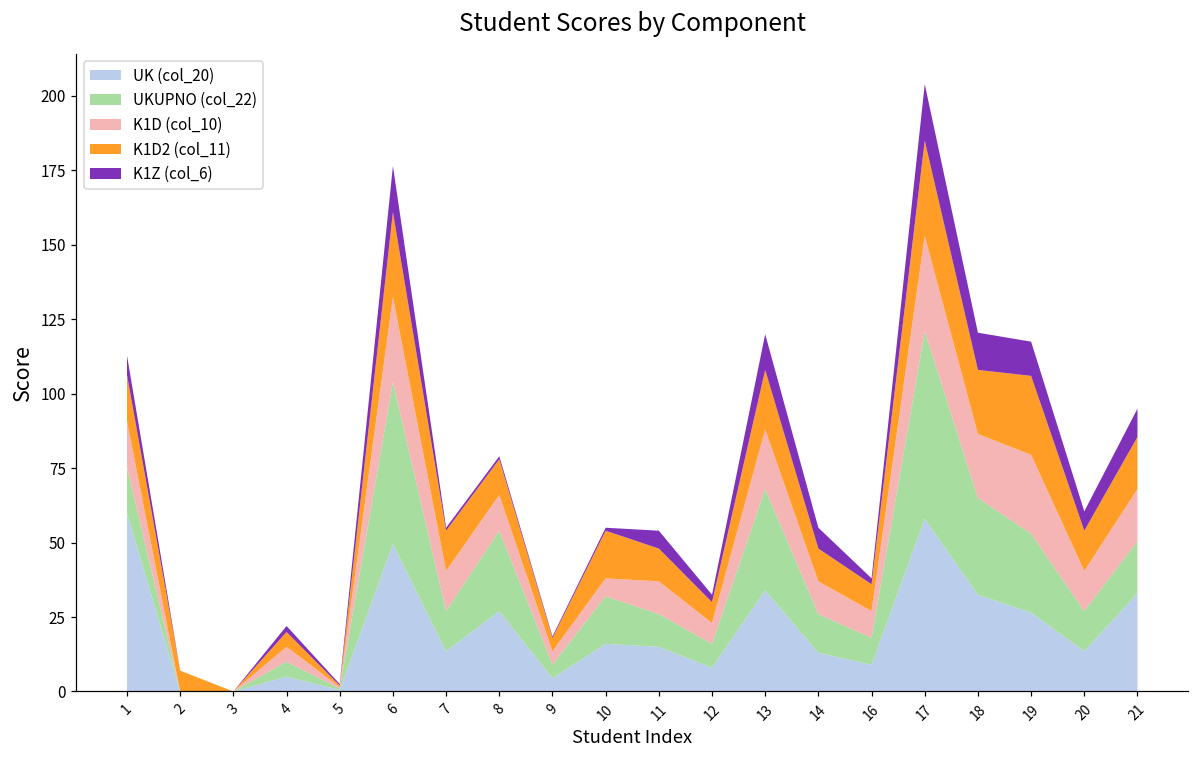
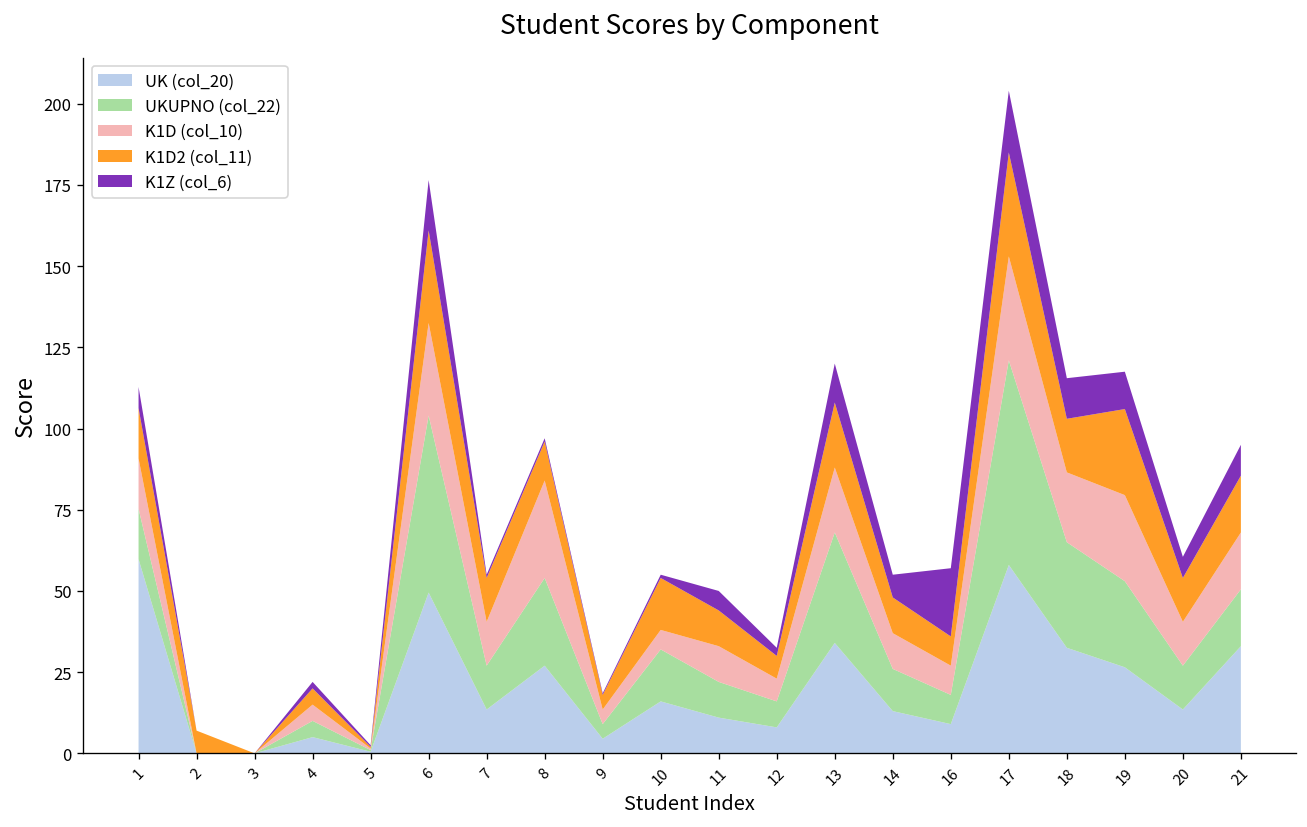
K1D (col_10), 8: 12 -> 30
UK (col_20), 11: 15 -> 11
K1Z (col_6), 16: 2 -> 21
K1D2 (col_11), 18: 22 -> 17
